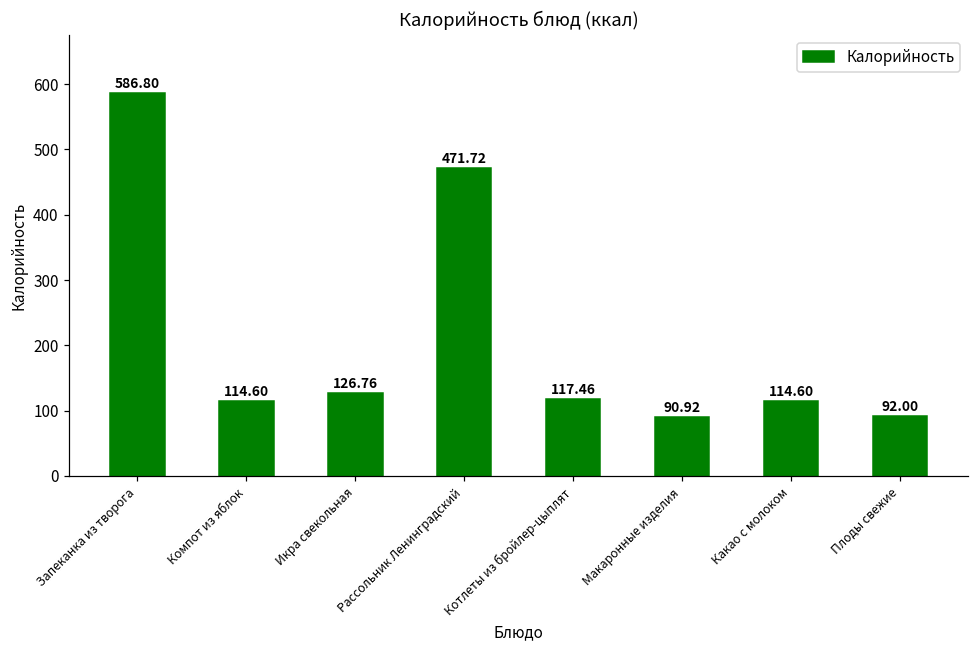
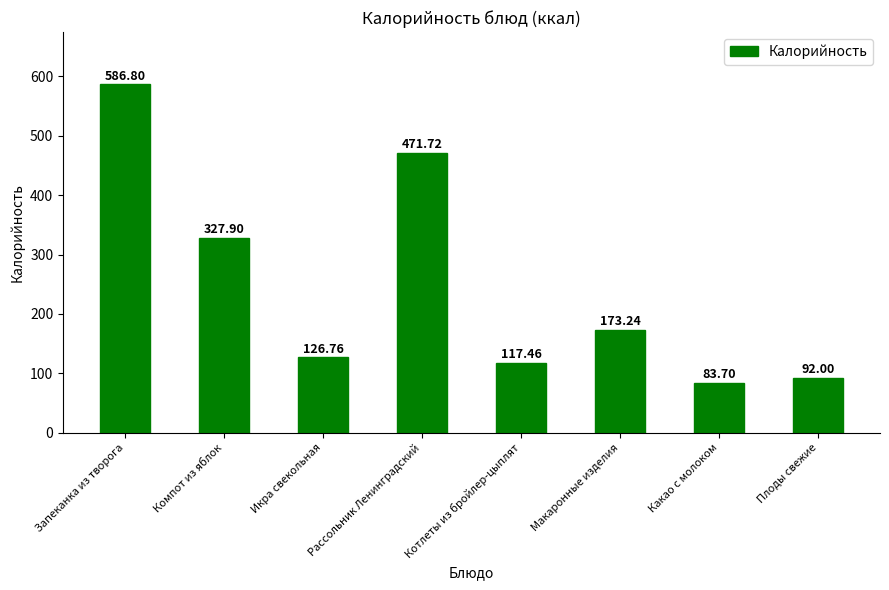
Компот из яблок: 114.60 -> 327.90
Макаронные изделия: 90.92 -> 173.24
Какао с молоком: 114.60 -> 83.70
